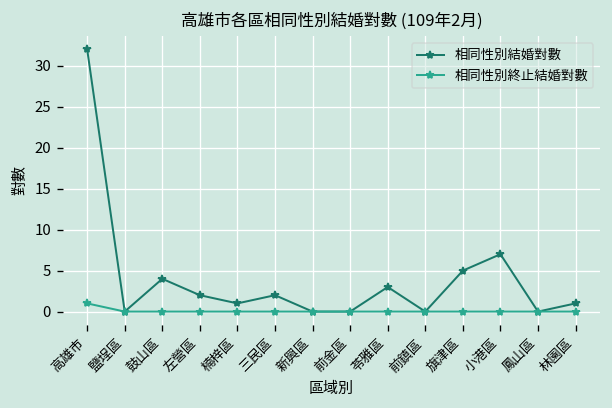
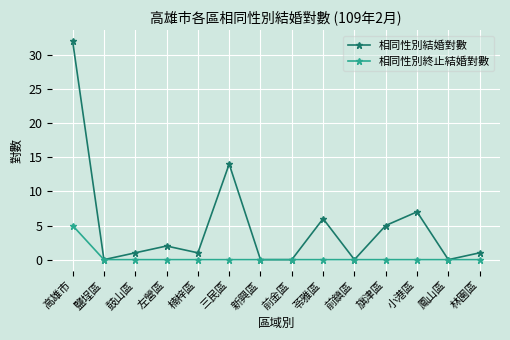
相同性別終止結婚對數, 高雄市: 1 -> 5
相同性別結婚對數, 鼓山區: 4 -> 1
相同性別結婚對數, 三民區: 2 -> 14
相同性別結婚對數, 苓雅區: 3 -> 6
